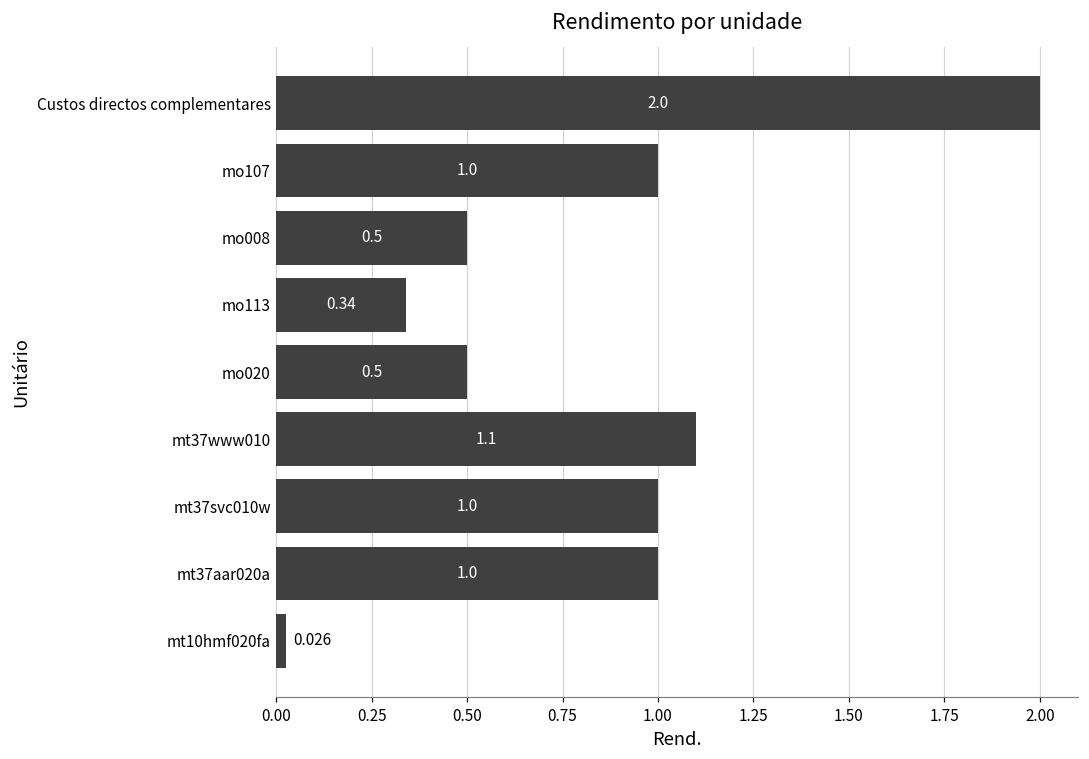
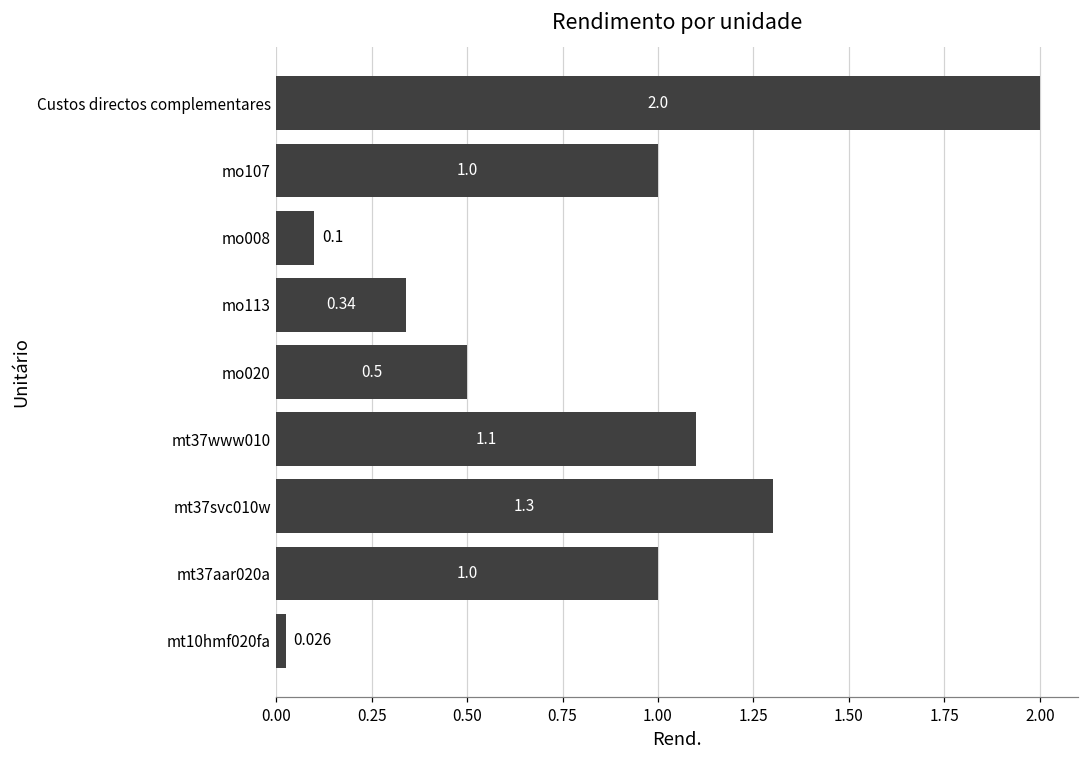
mo008: 0.5 -> 0.1
mt37svc010w: 1.0 -> 1.3
